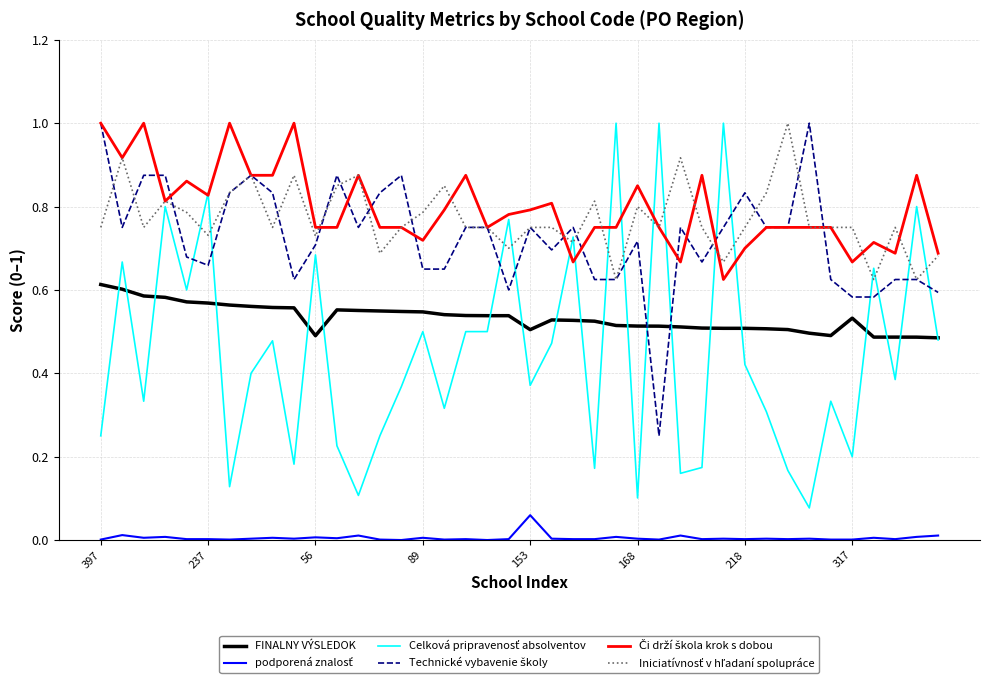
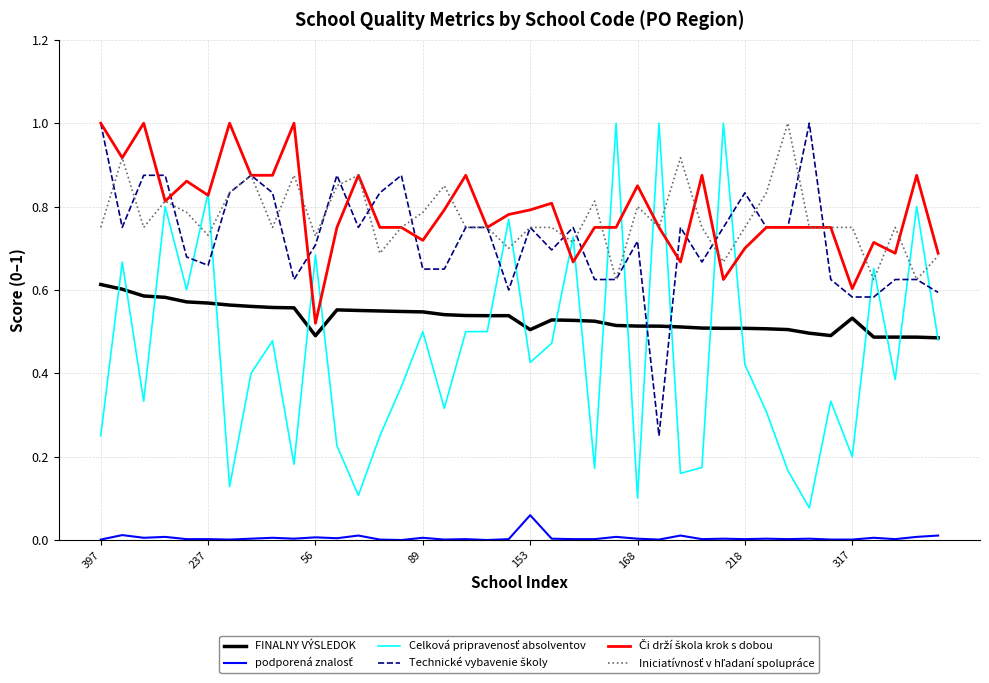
Či drží škola krok s dobou, 56: 0.75 -> 0.52
Celková pripravenosť absolventov, 153: 0.37 -> 0.43
Či drží škola krok s dobou, 317: 0.67 -> 0.60
